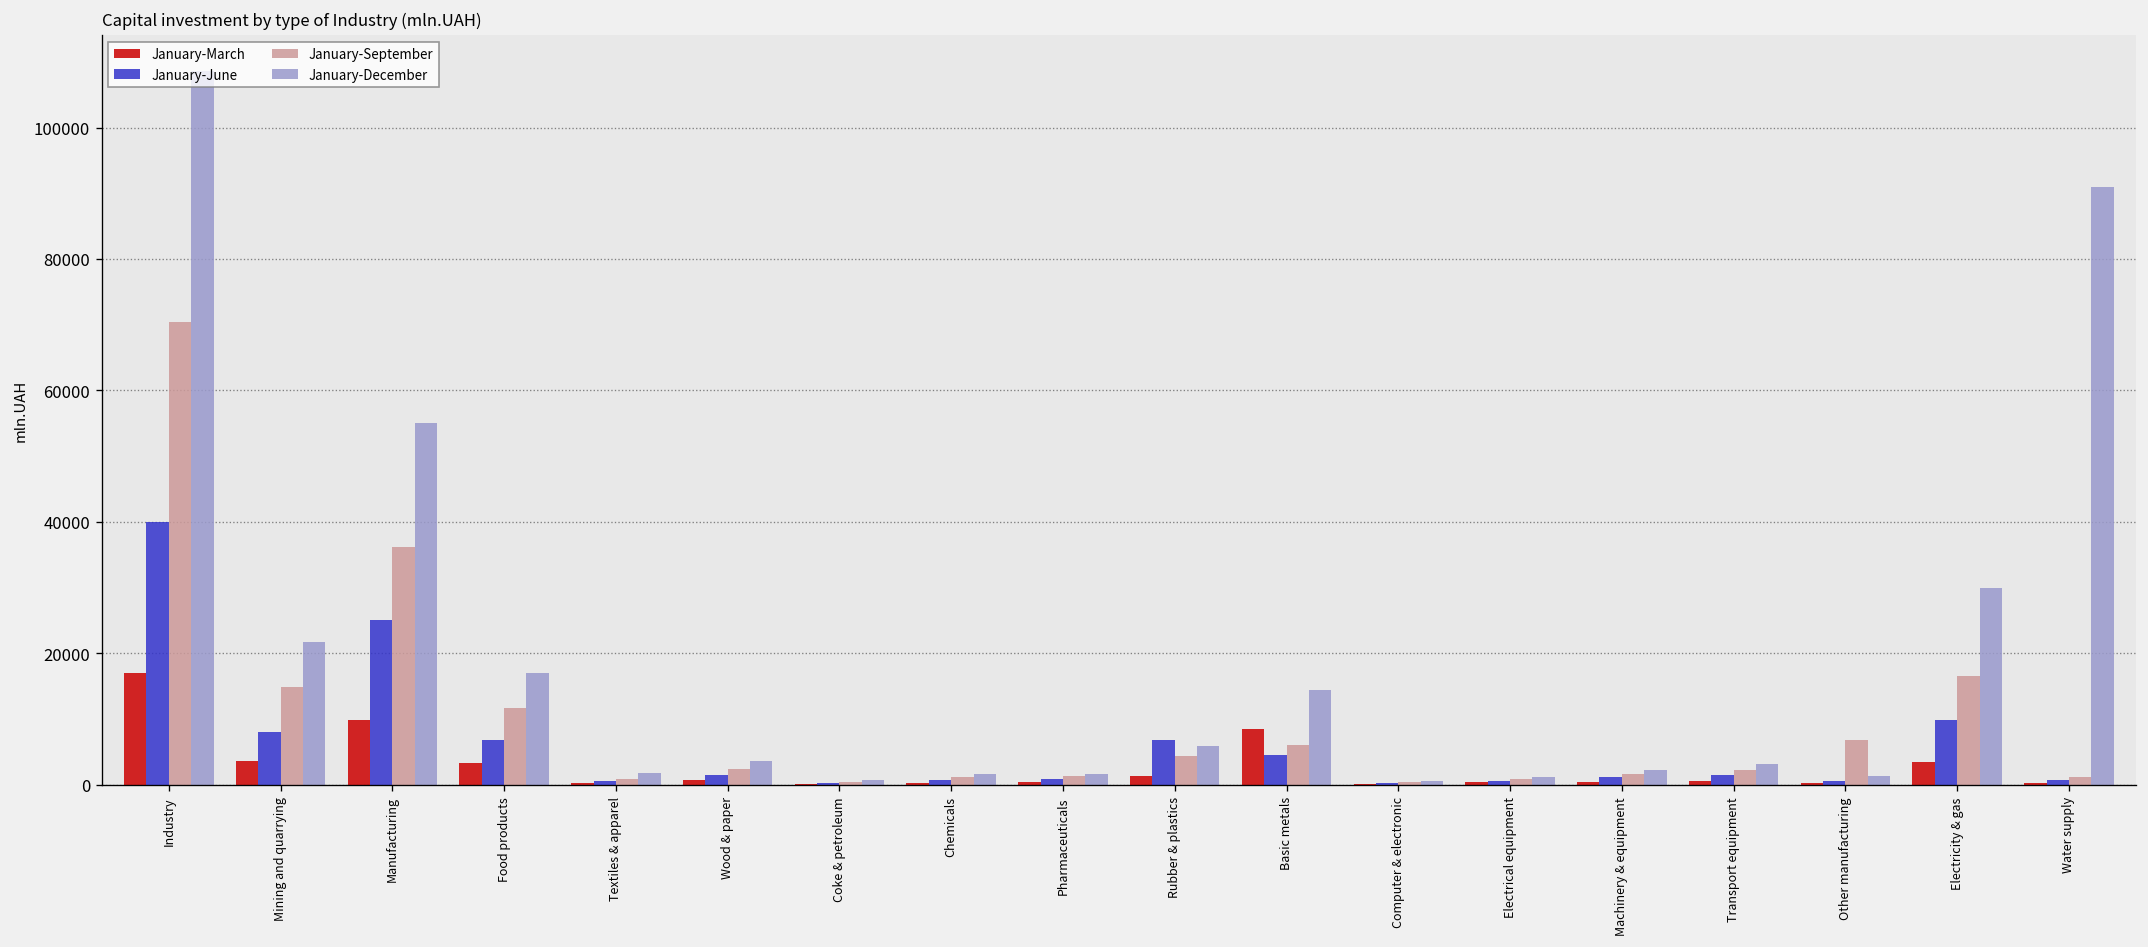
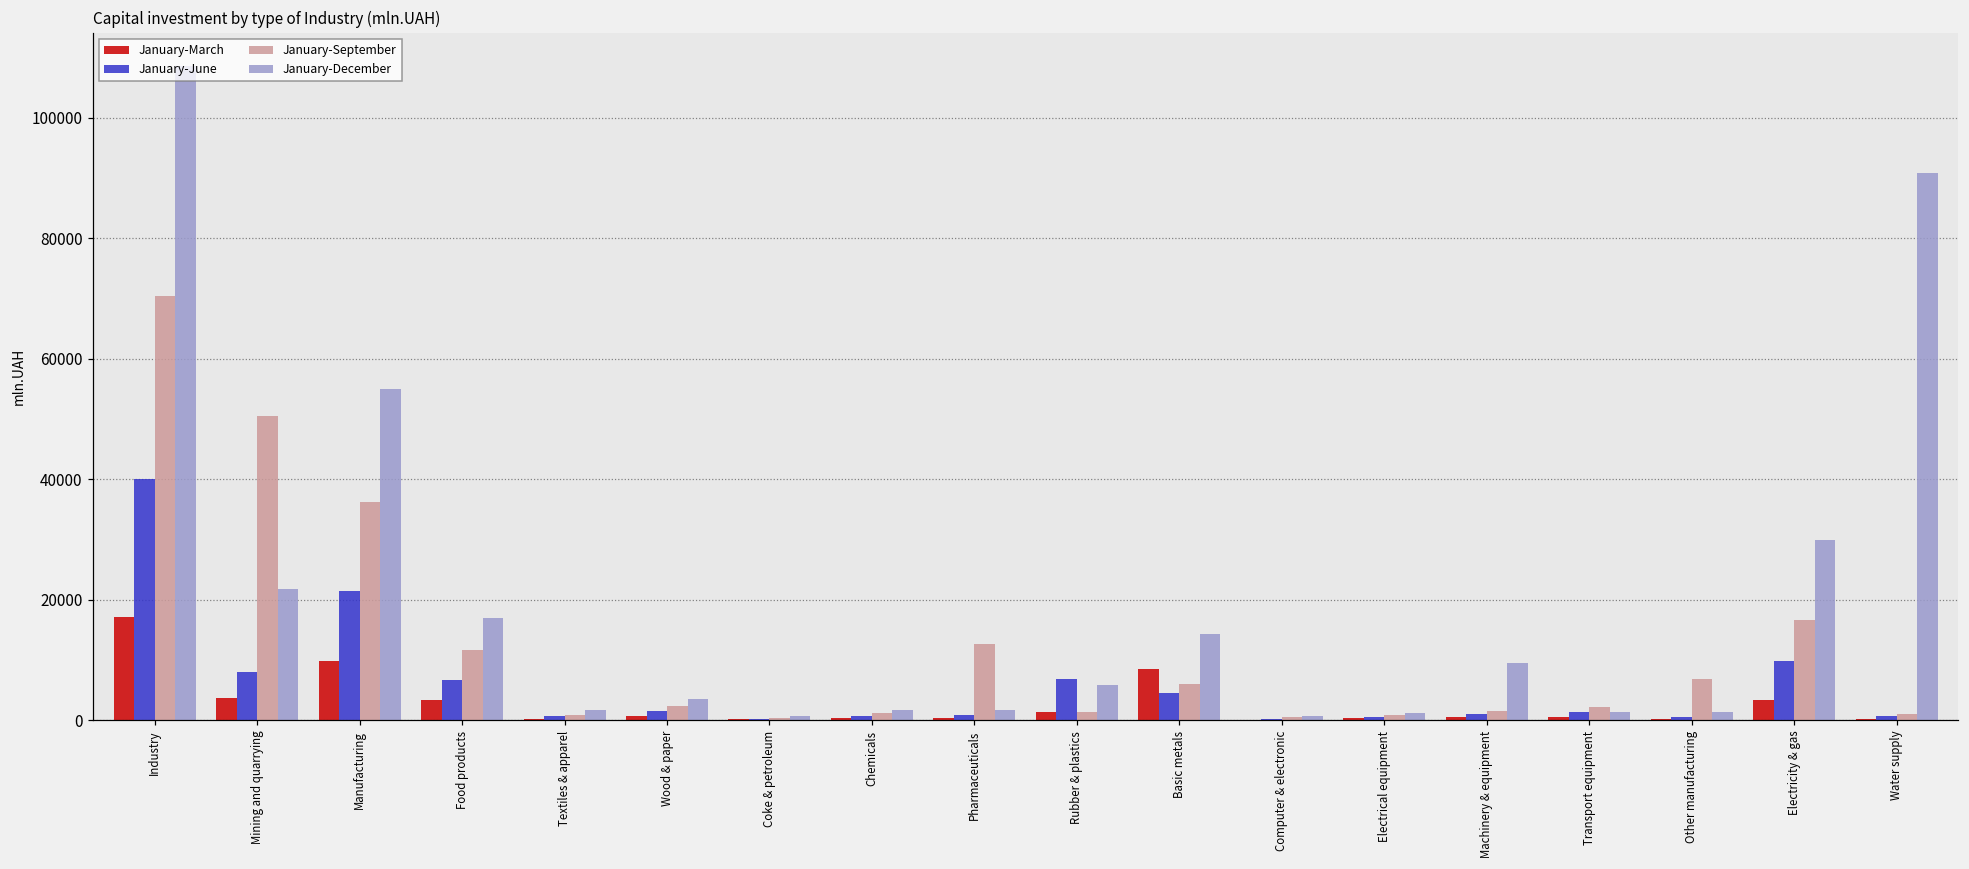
January-September, Mining and quarrying: 15000 -> 50000
January-June, Manufacturing: 25000 -> 21000
January-September, Pharmaceuticals: 1000 -> 13000
January-September, Rubber & plastics: 4000 -> 1000
January-December, Machinery & equipment: 2000 -> 10000
January-December, Transport equipment: 3000 -> 1000
